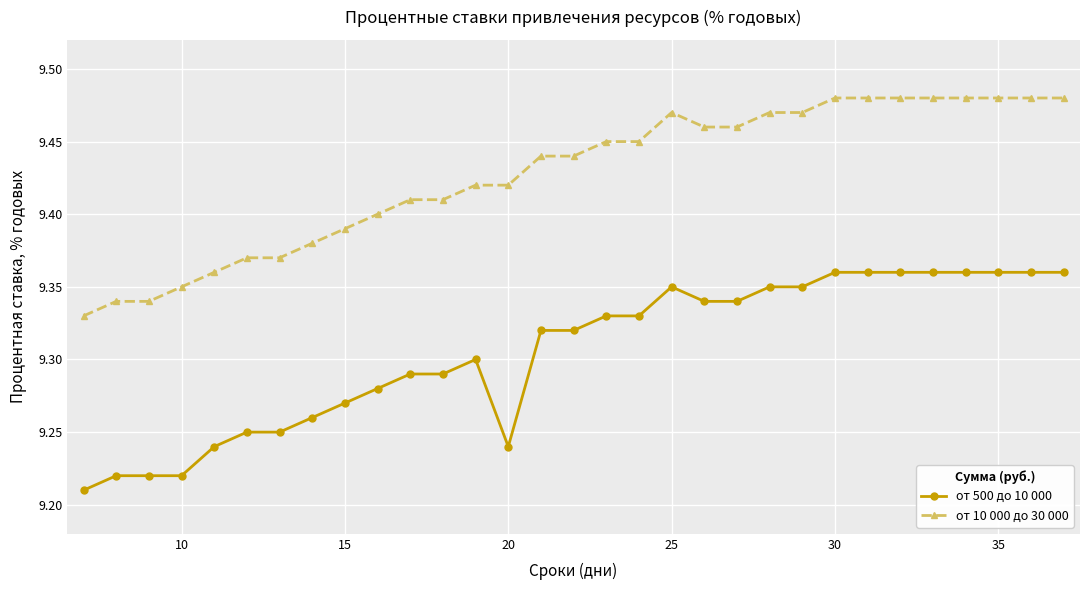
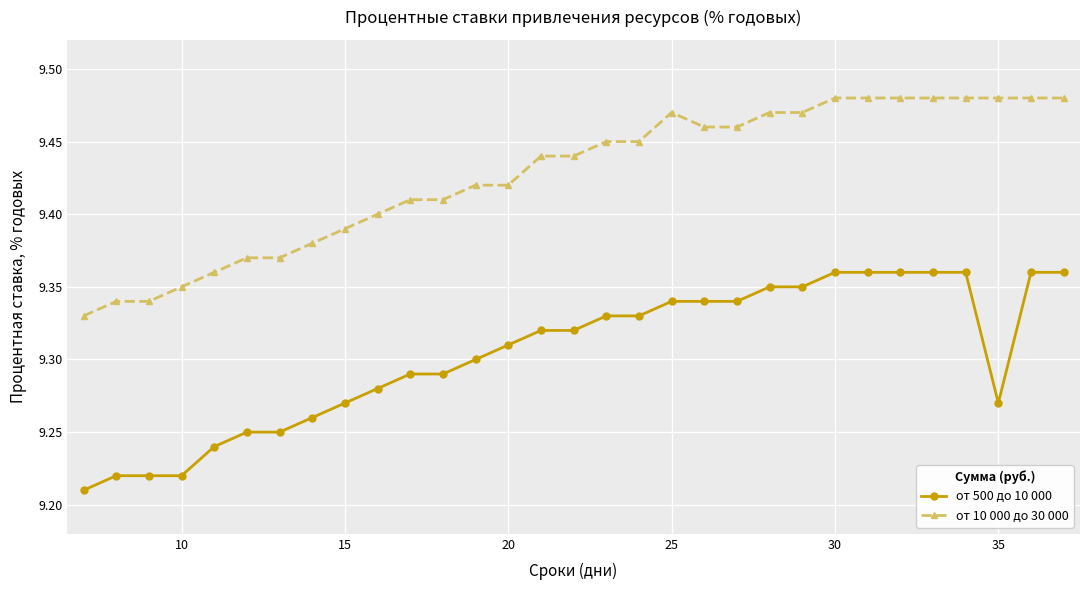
от 500 до 10 000, 20: 9.24 -> 9.31
от 500 до 10 000, 25: 9.35 -> 9.34
от 500 до 10 000, 35: 9.36 -> 9.27
